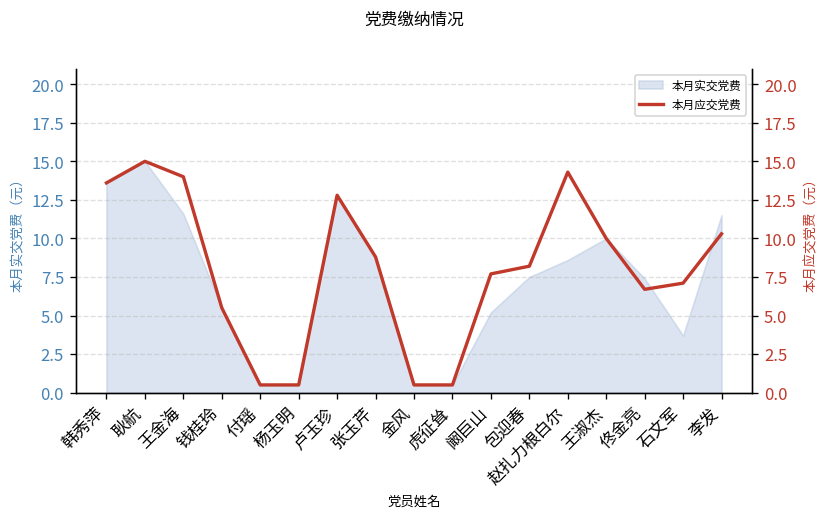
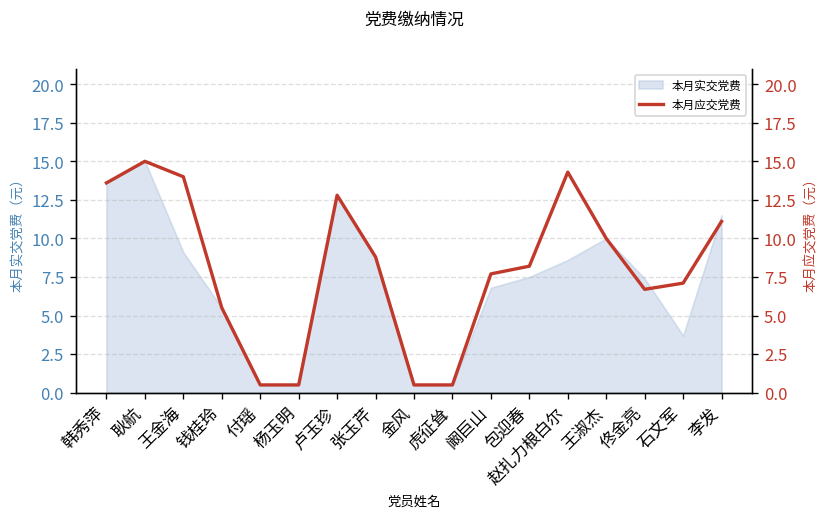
本月实交党费, 王金海: 11.6 -> 9.1
本月实交党费, 阚巨山: 5.2 -> 6.8
本月应交党费, 李发: 10.3 -> 11.1
